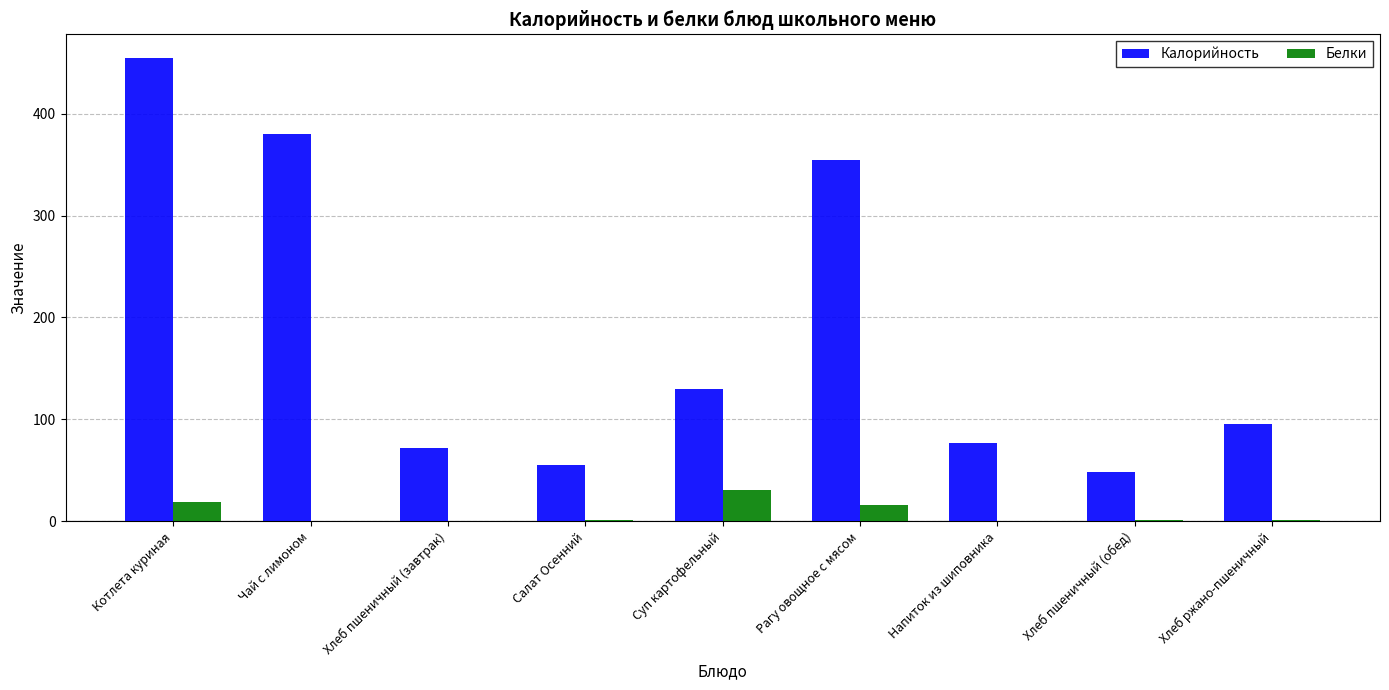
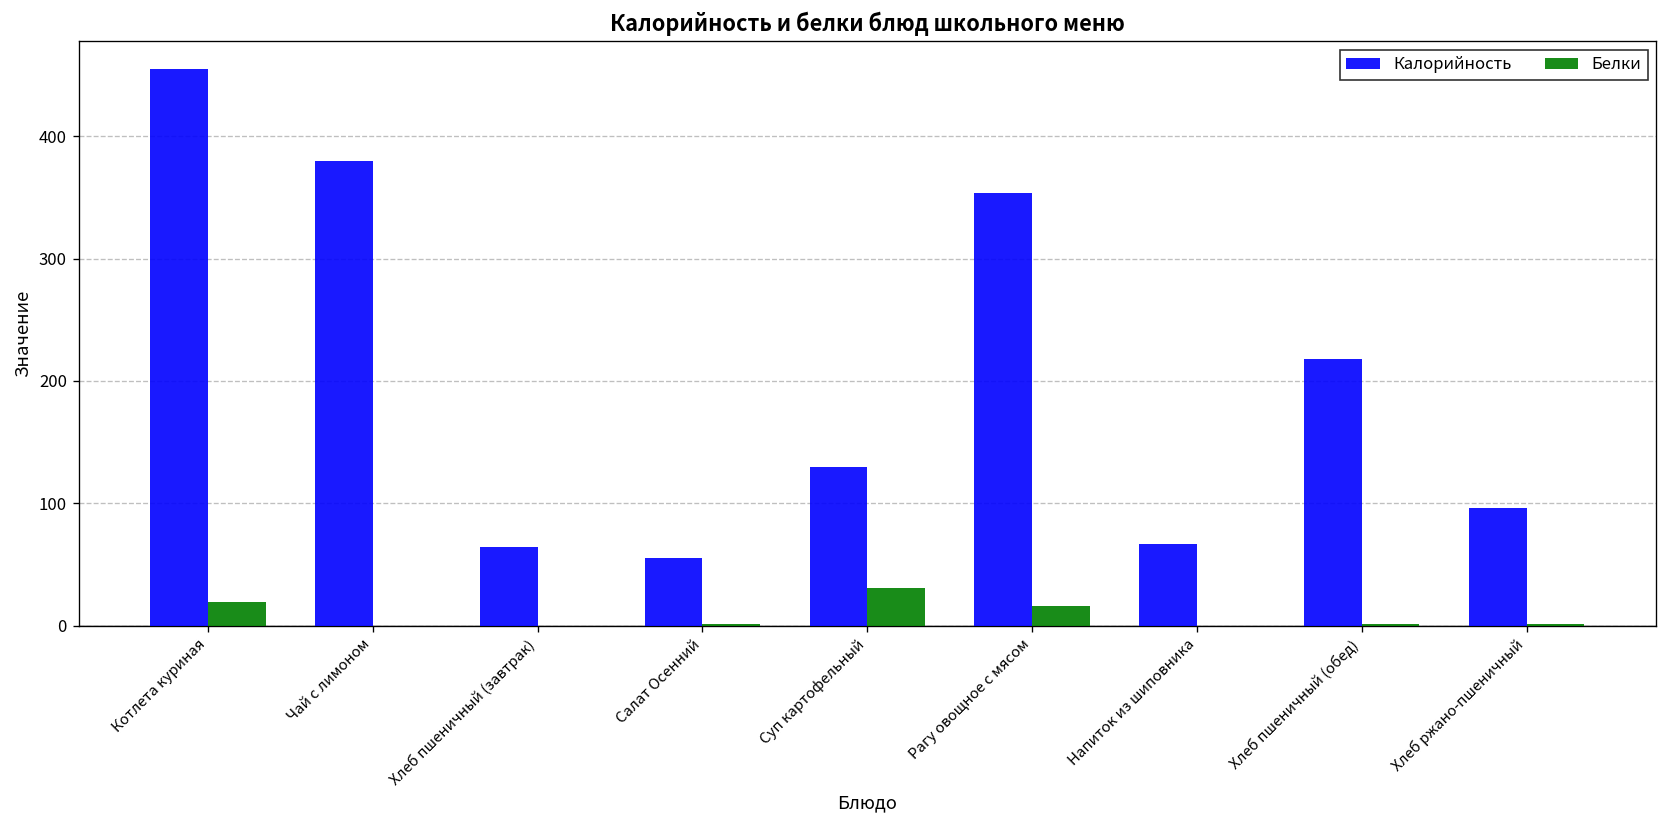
Калорийность, Хлеб пшеничный (завтрак): 72 -> 64
Калорийность, Напиток из шиповника: 77 -> 67
Калорийность, Хлеб пшеничный (обед): 48 -> 218
